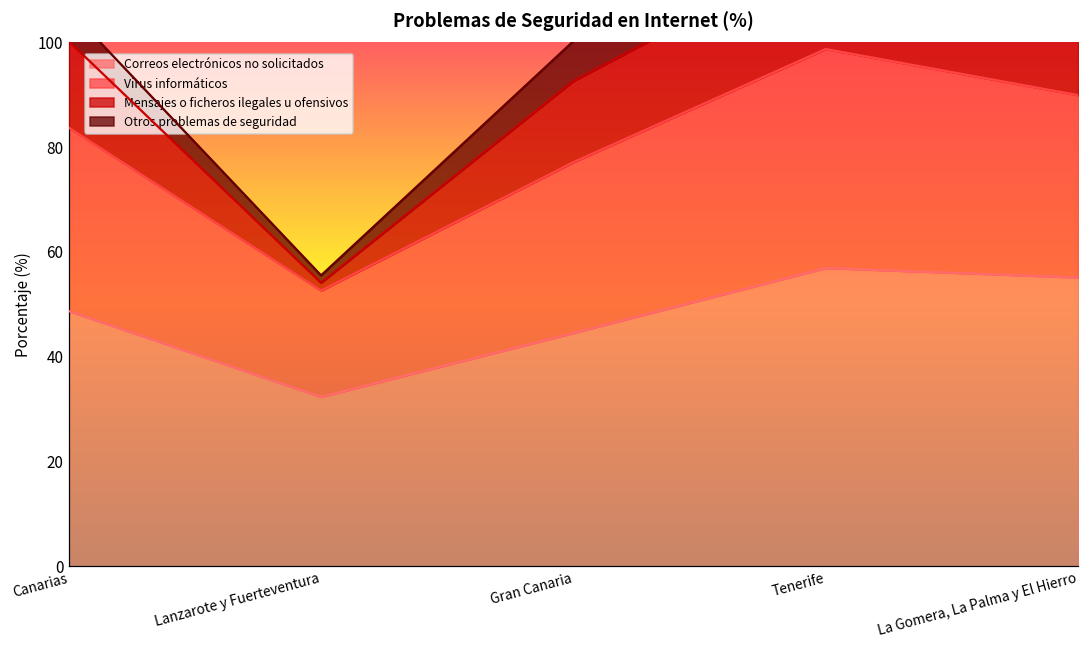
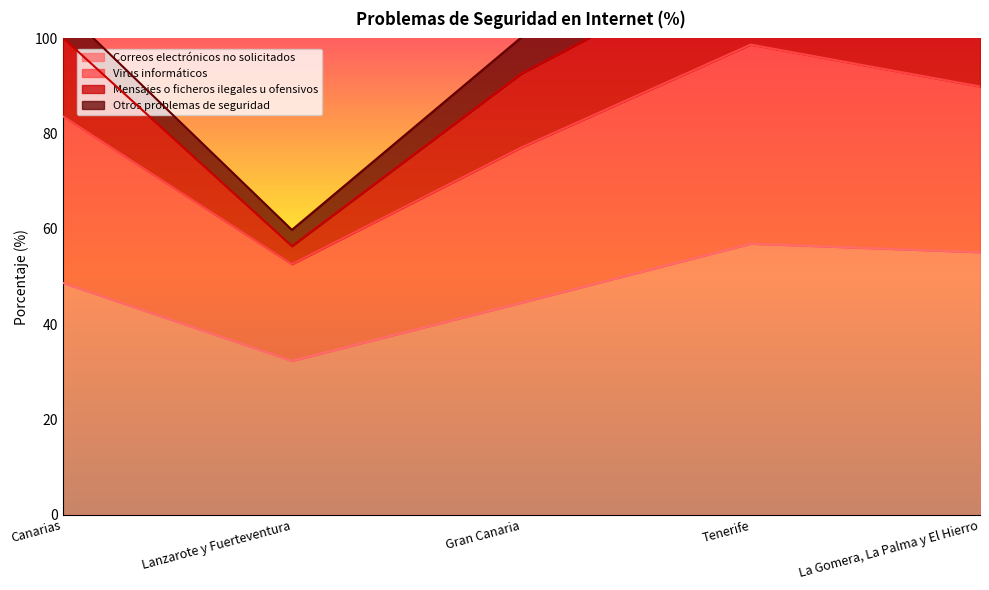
Mensajes o ficheros ilegales u ofensivos, Lanzarote y Fuerteventura: 2 -> 4
Otros problemas de seguridad, Lanzarote y Fuerteventura: 1 -> 3
